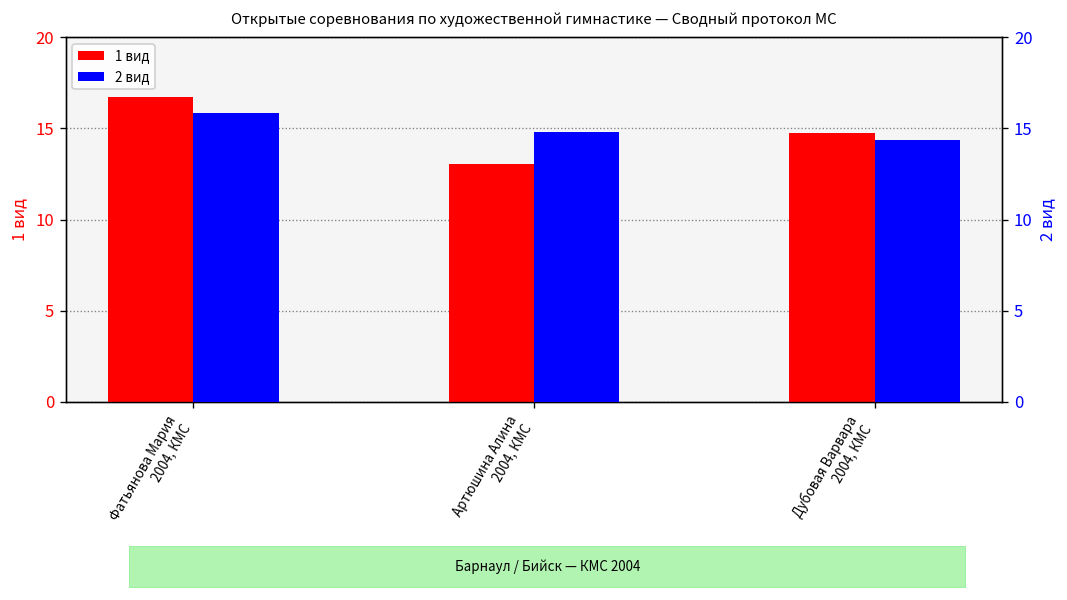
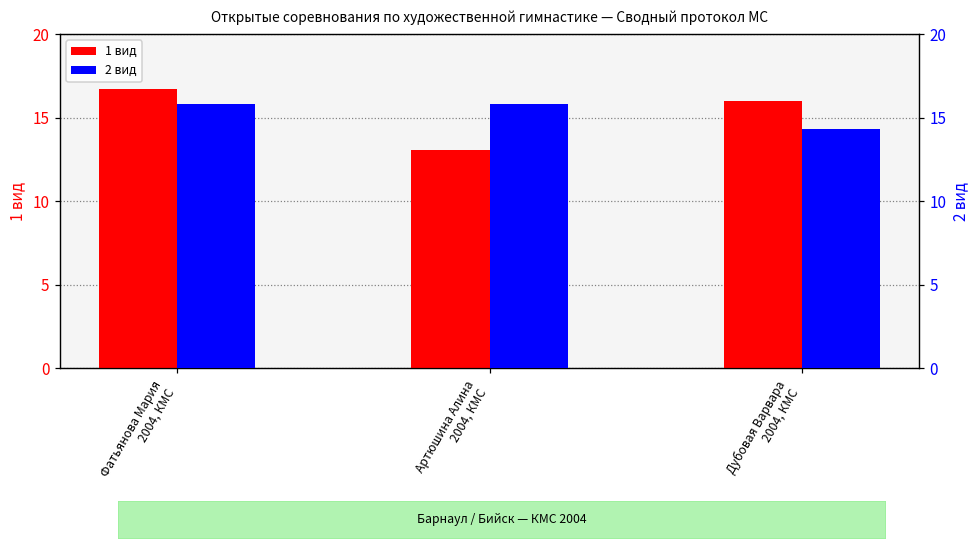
1 вид, Дубовая Варвара 2004, КМС: 14.8 -> 16.0
2 вид, Артюшина Алина 2004, КМС: 14.8 -> 15.8
